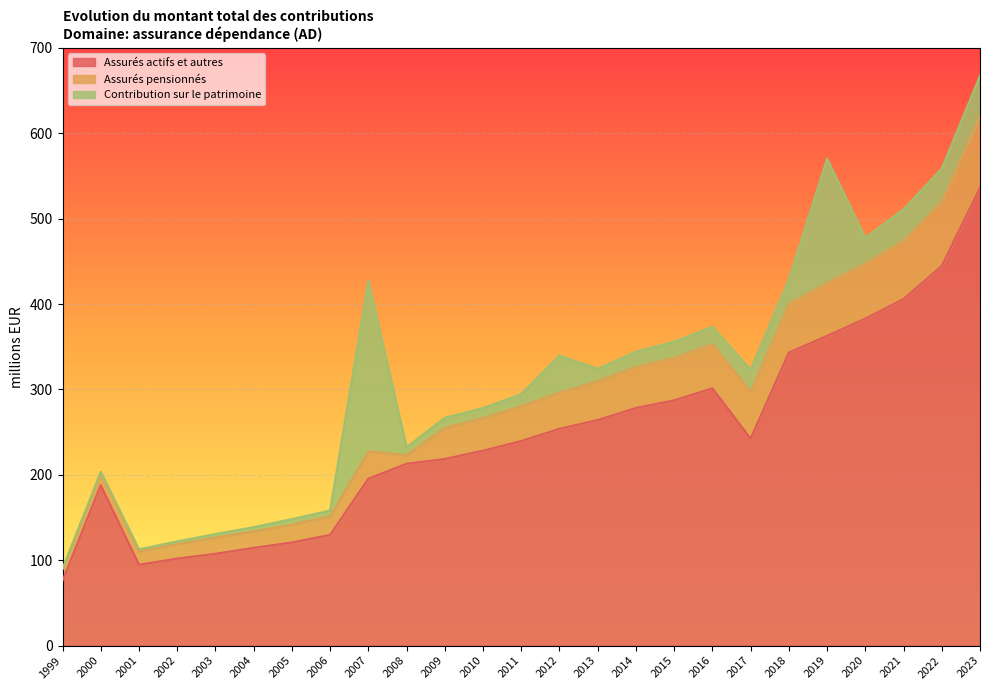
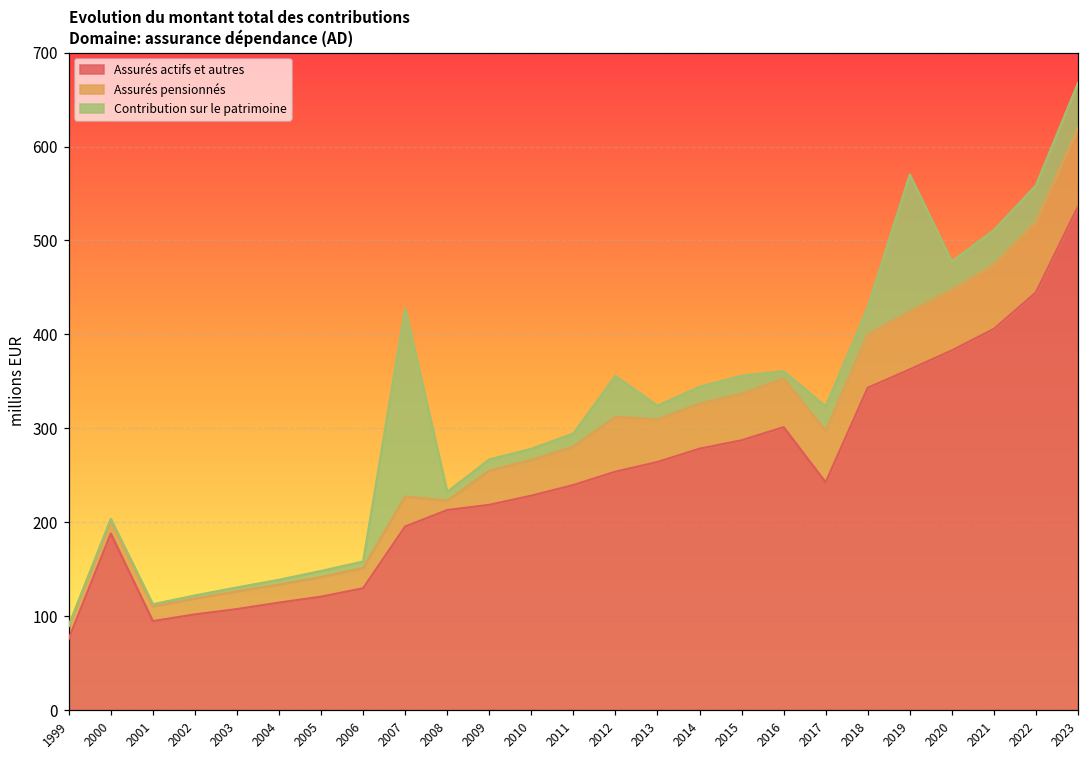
Assurés pensionnés, 2012: 40 -> 60
Contribution sur le patrimoine, 2016: 20 -> 10
